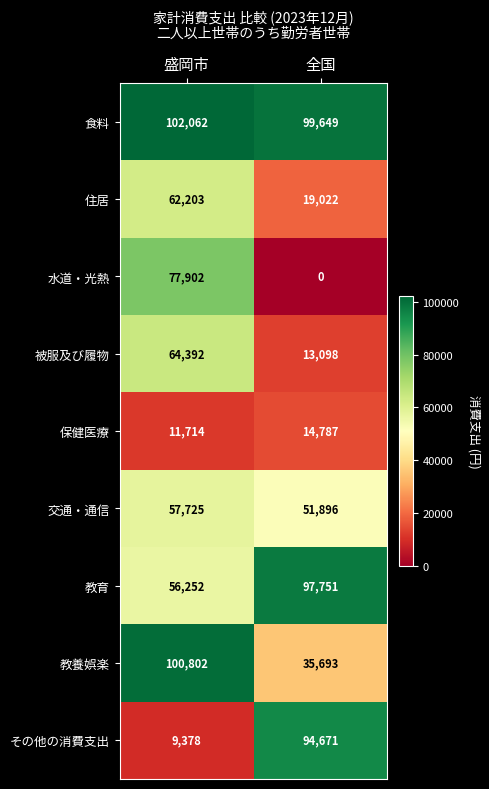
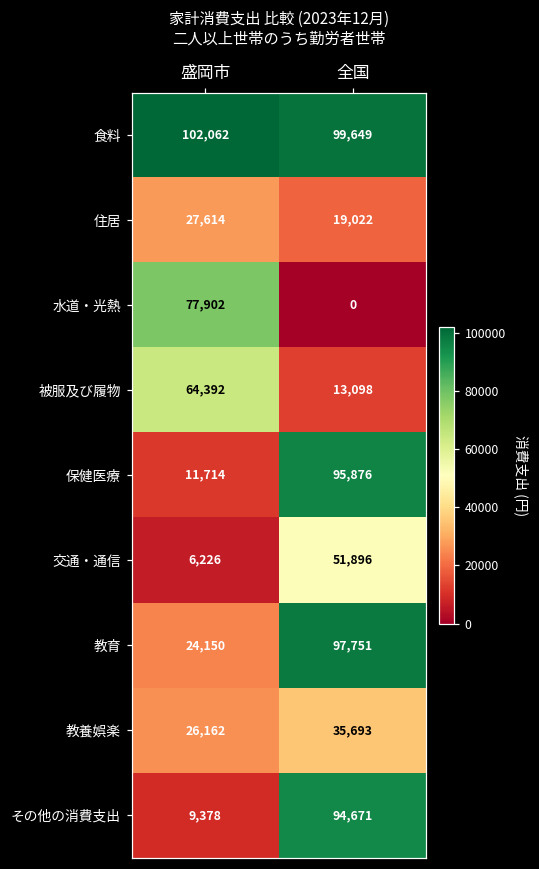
住居, 盛岡市: 62,203 -> 27,614
保健医療, 全国: 14,787 -> 95,876
交通・通信, 盛岡市: 57,725 -> 6,226
教育, 盛岡市: 56,252 -> 24,150
教養娯楽, 盛岡市: 100,802 -> 26,162
